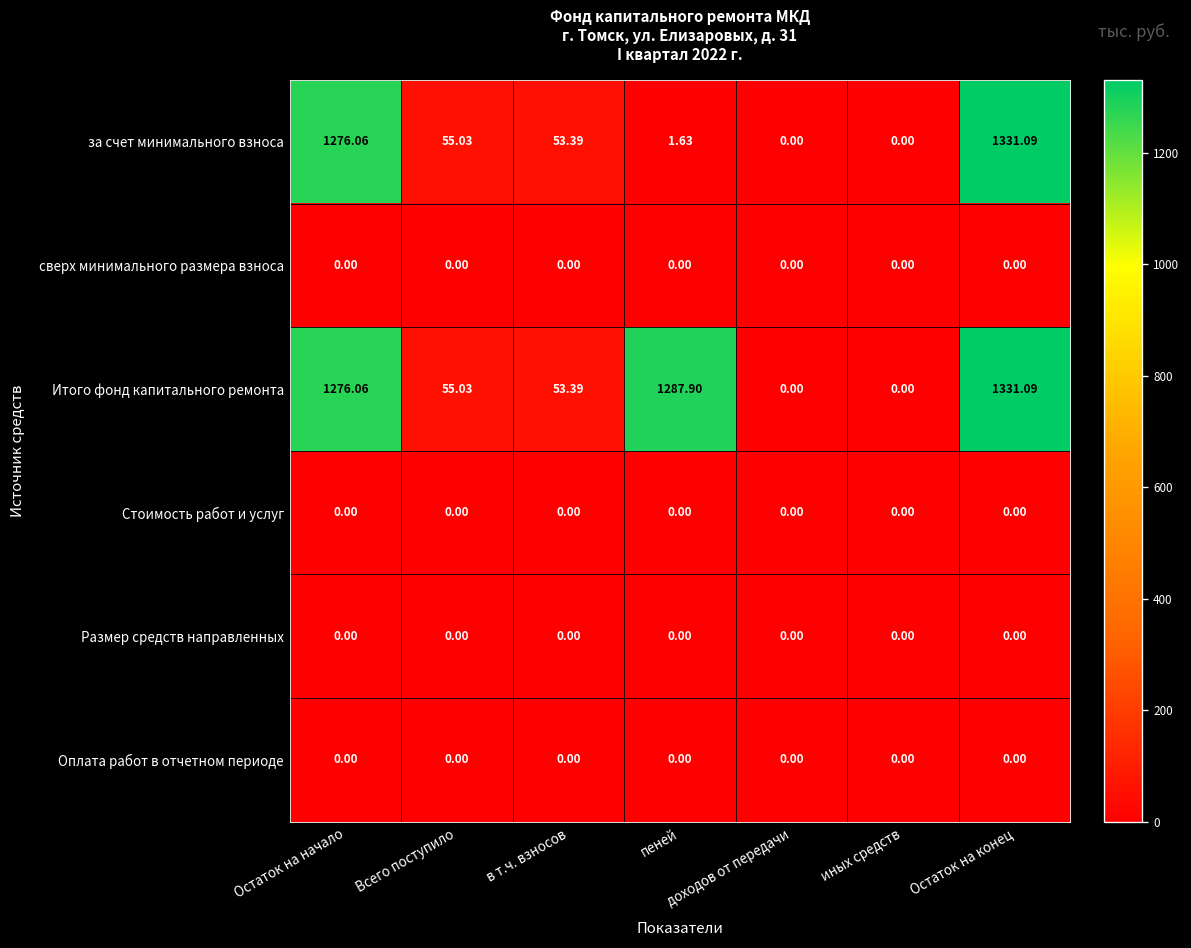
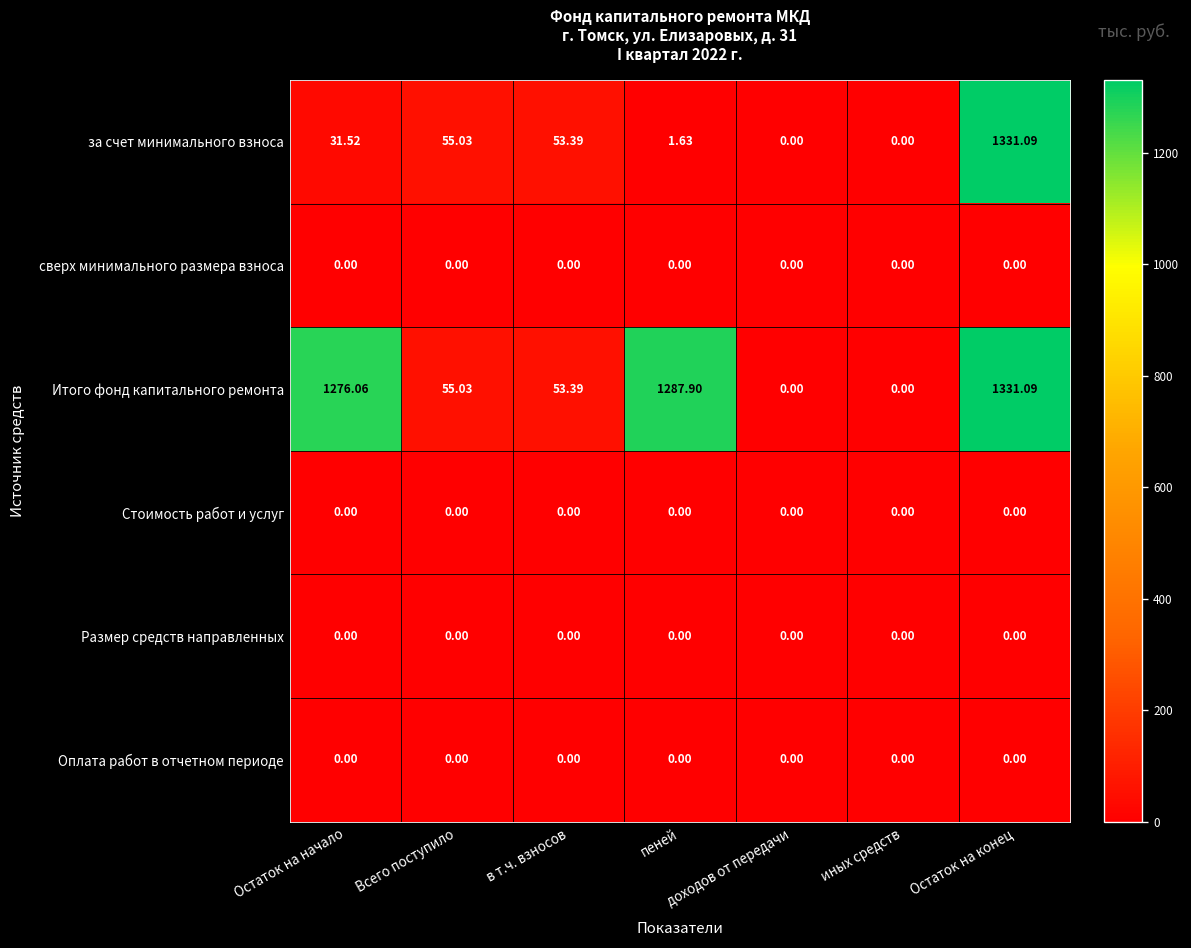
за счет минимального взноса, Остаток на начало: 1276.06 -> 31.52
